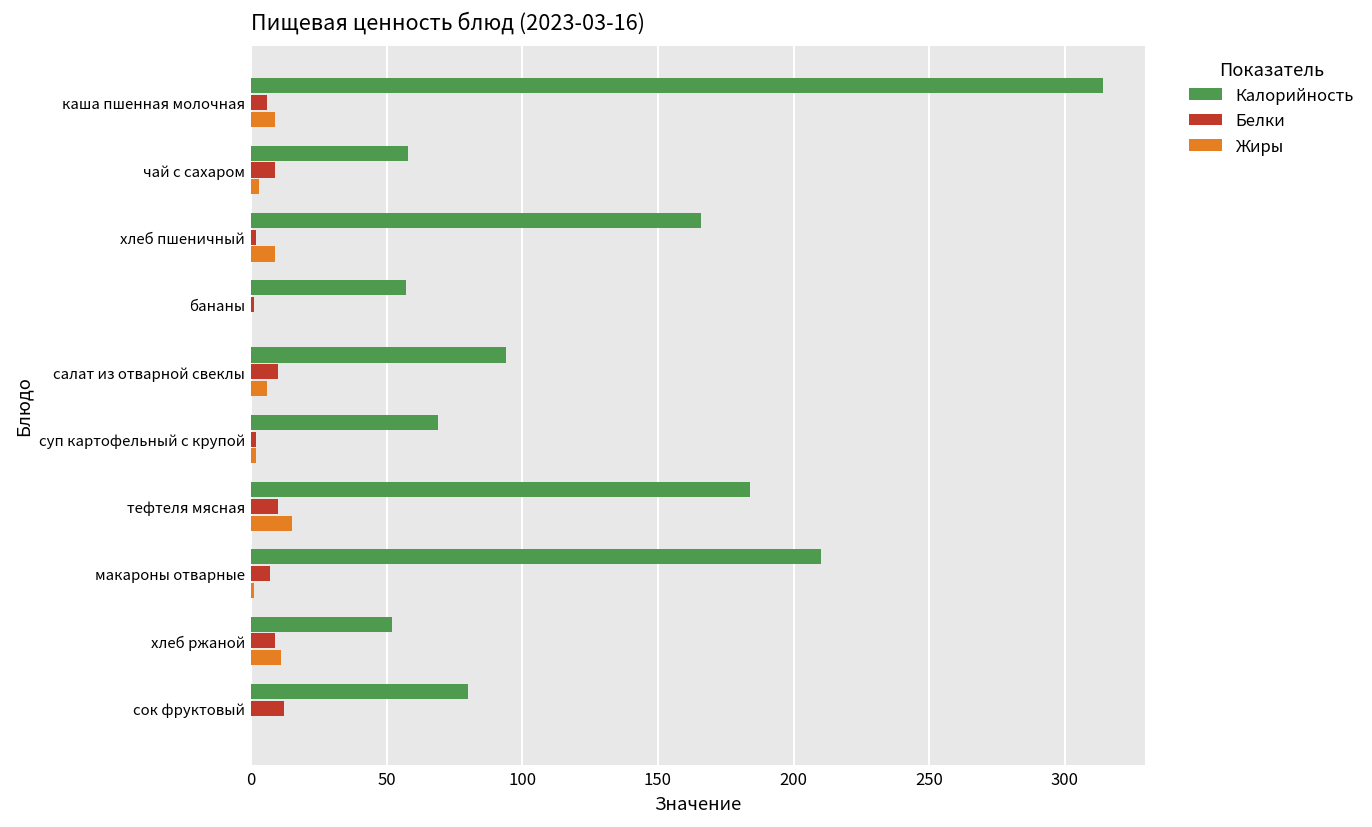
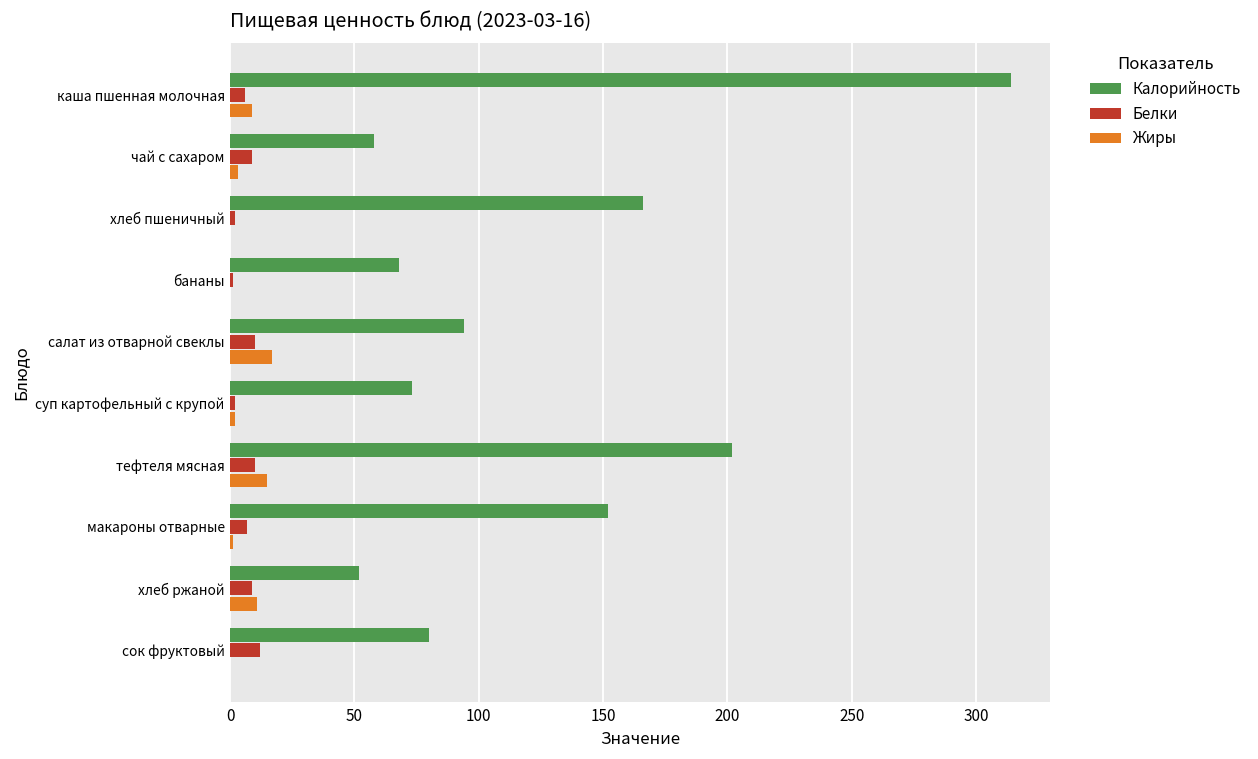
Жиры, хлеб пшеничный: 9 -> 0
Калорийность, бананы: 57 -> 68
Жиры, салат из отварной свеклы: 6 -> 17
Калорийность, суп картофельный с крупой: 69 -> 73
Калорийность, тефтеля мясная: 184 -> 202
Калорийность, макароны отварные: 210 -> 152
